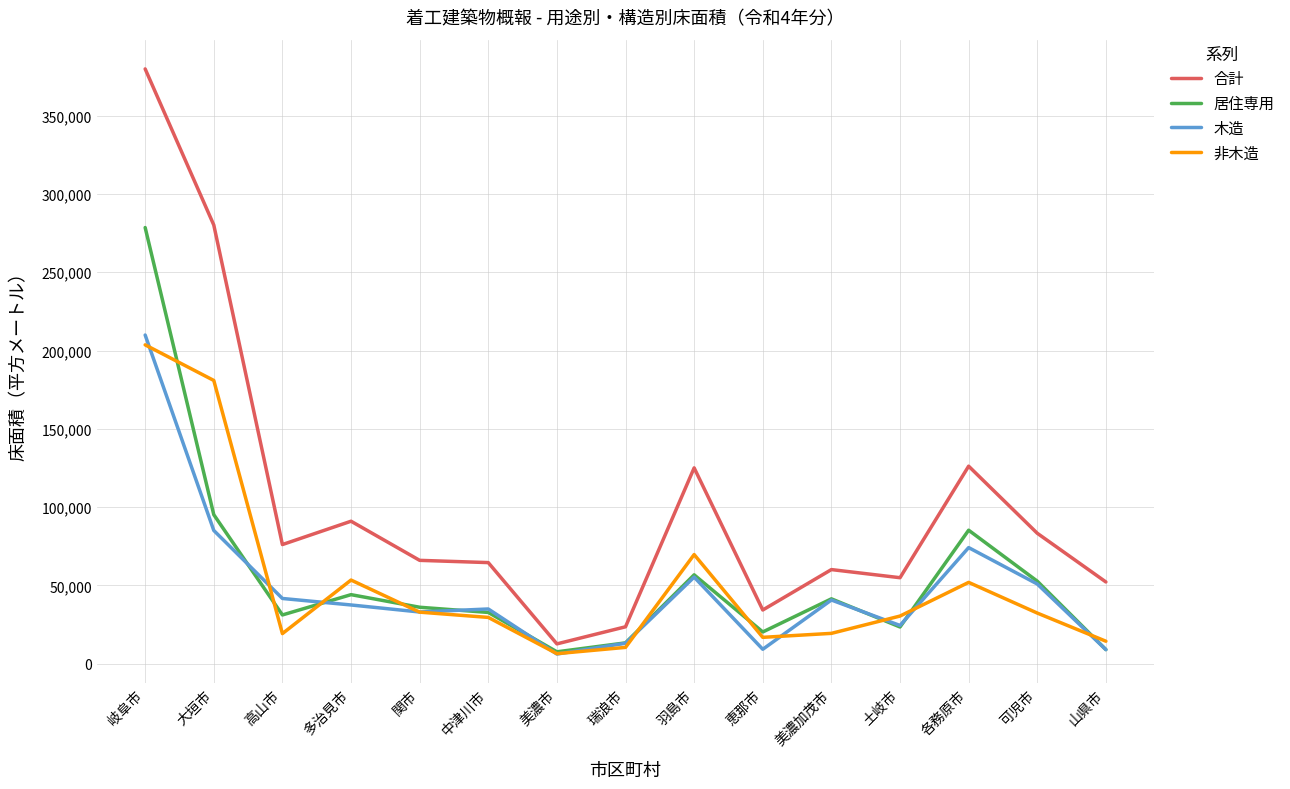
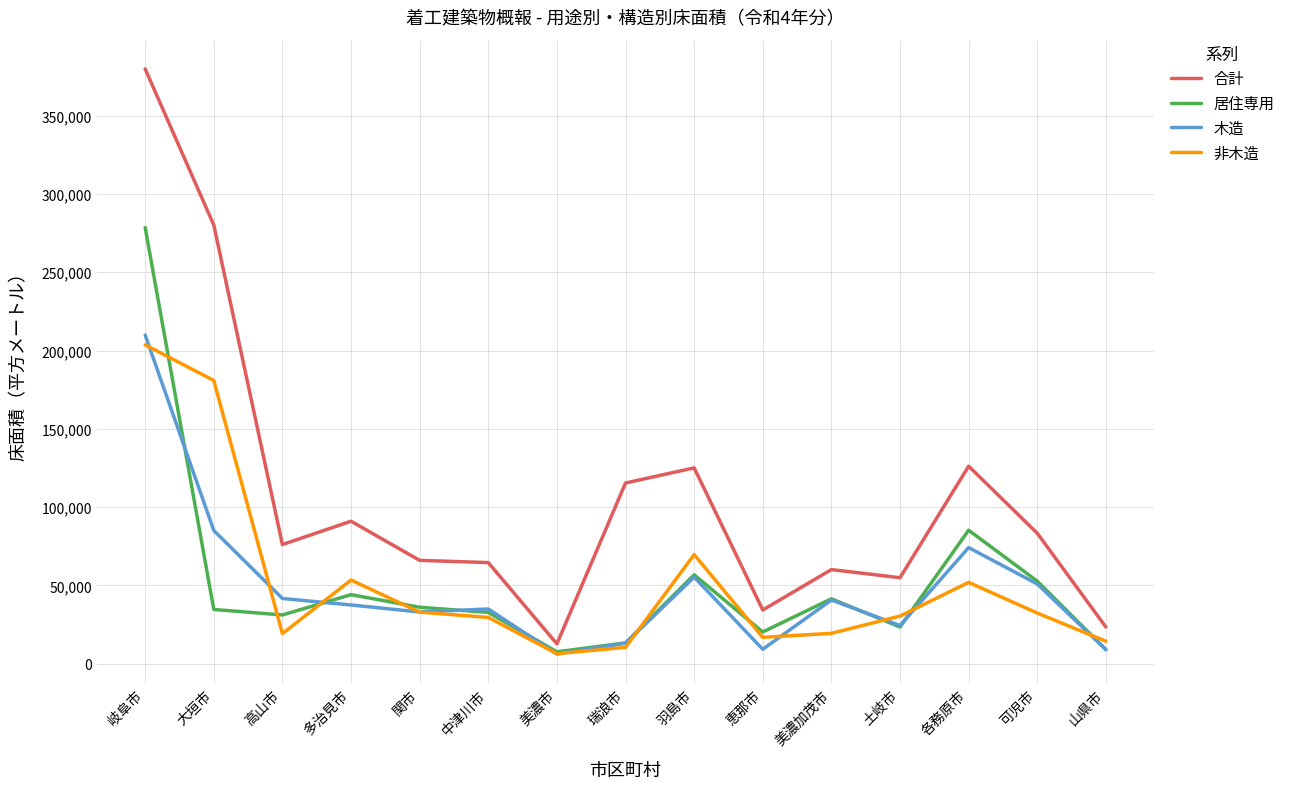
居住専用, 大垣市: 95,000 -> 35,000
合計, 瑞浪市: 24,000 -> 115,000
合計, 山県市: 52,000 -> 23,000
